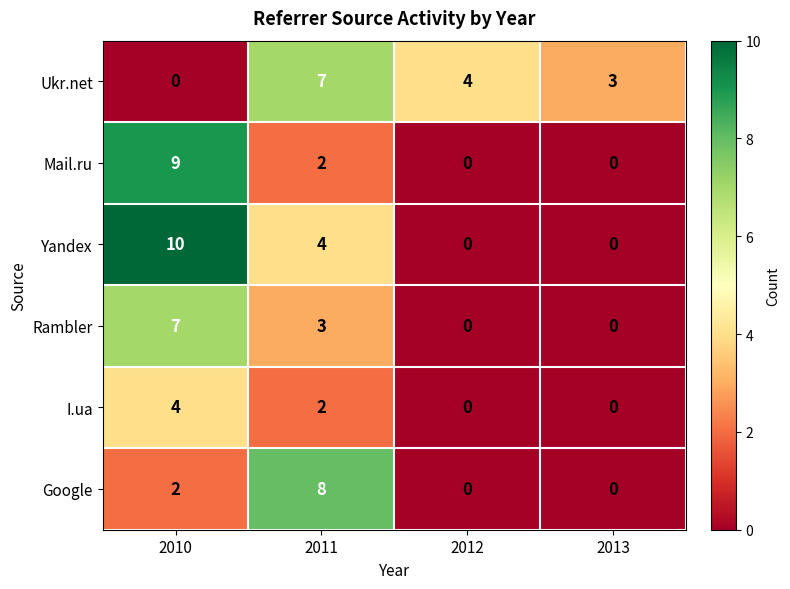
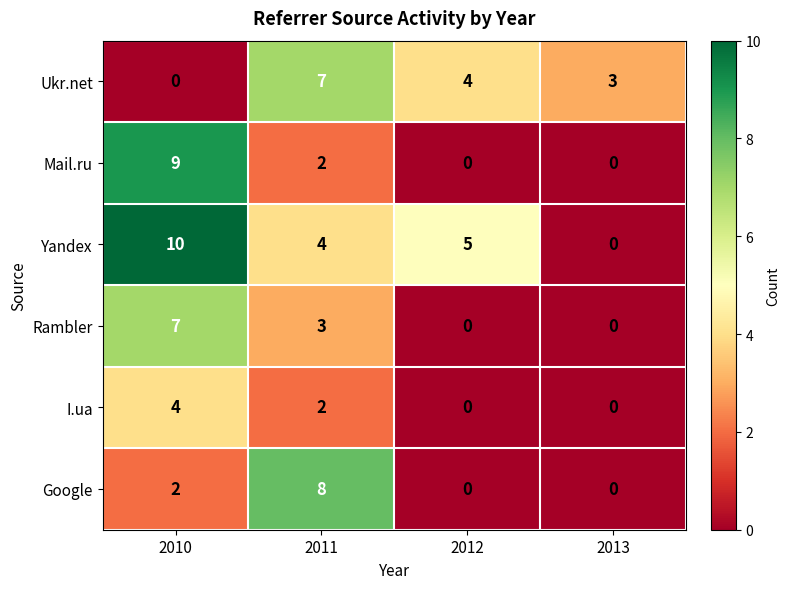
Yandex, 2012: 0 -> 5
